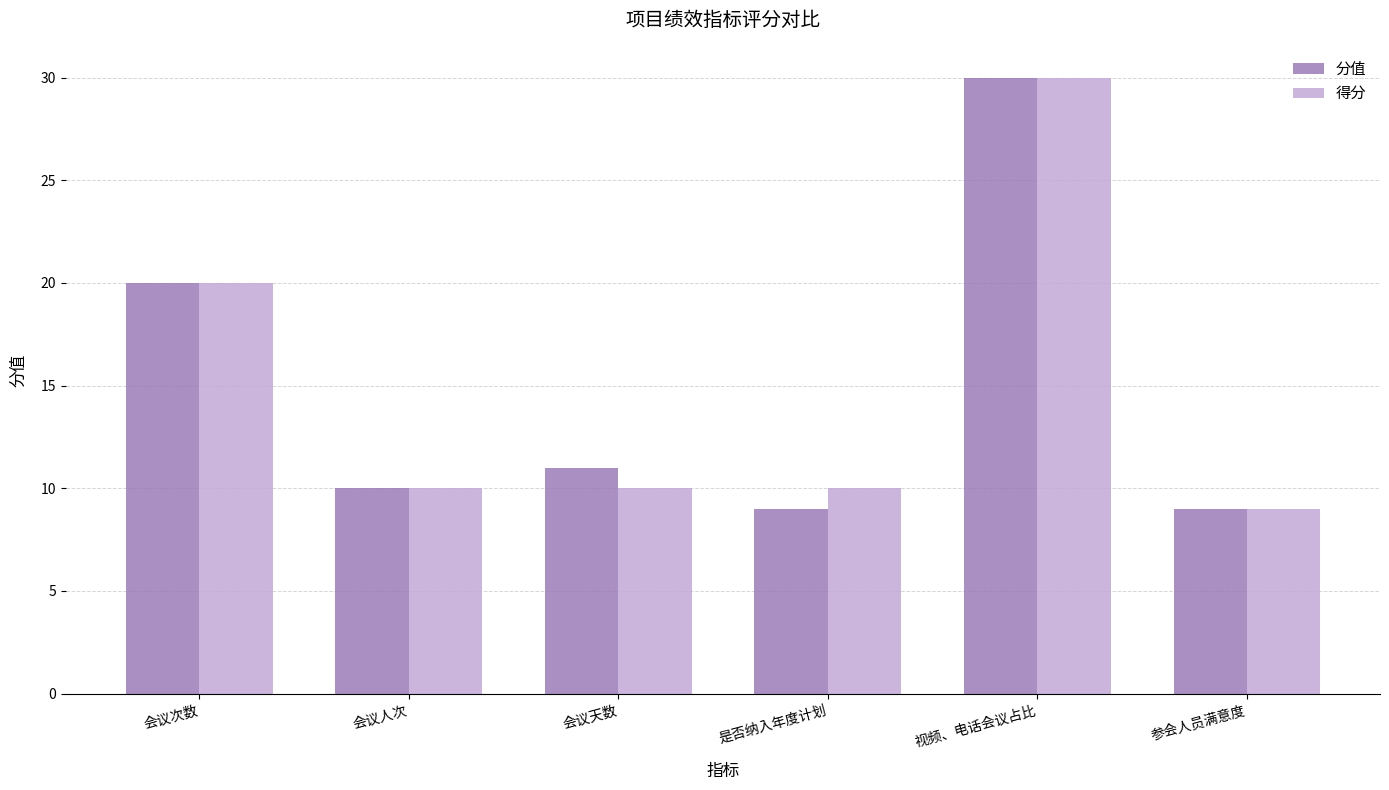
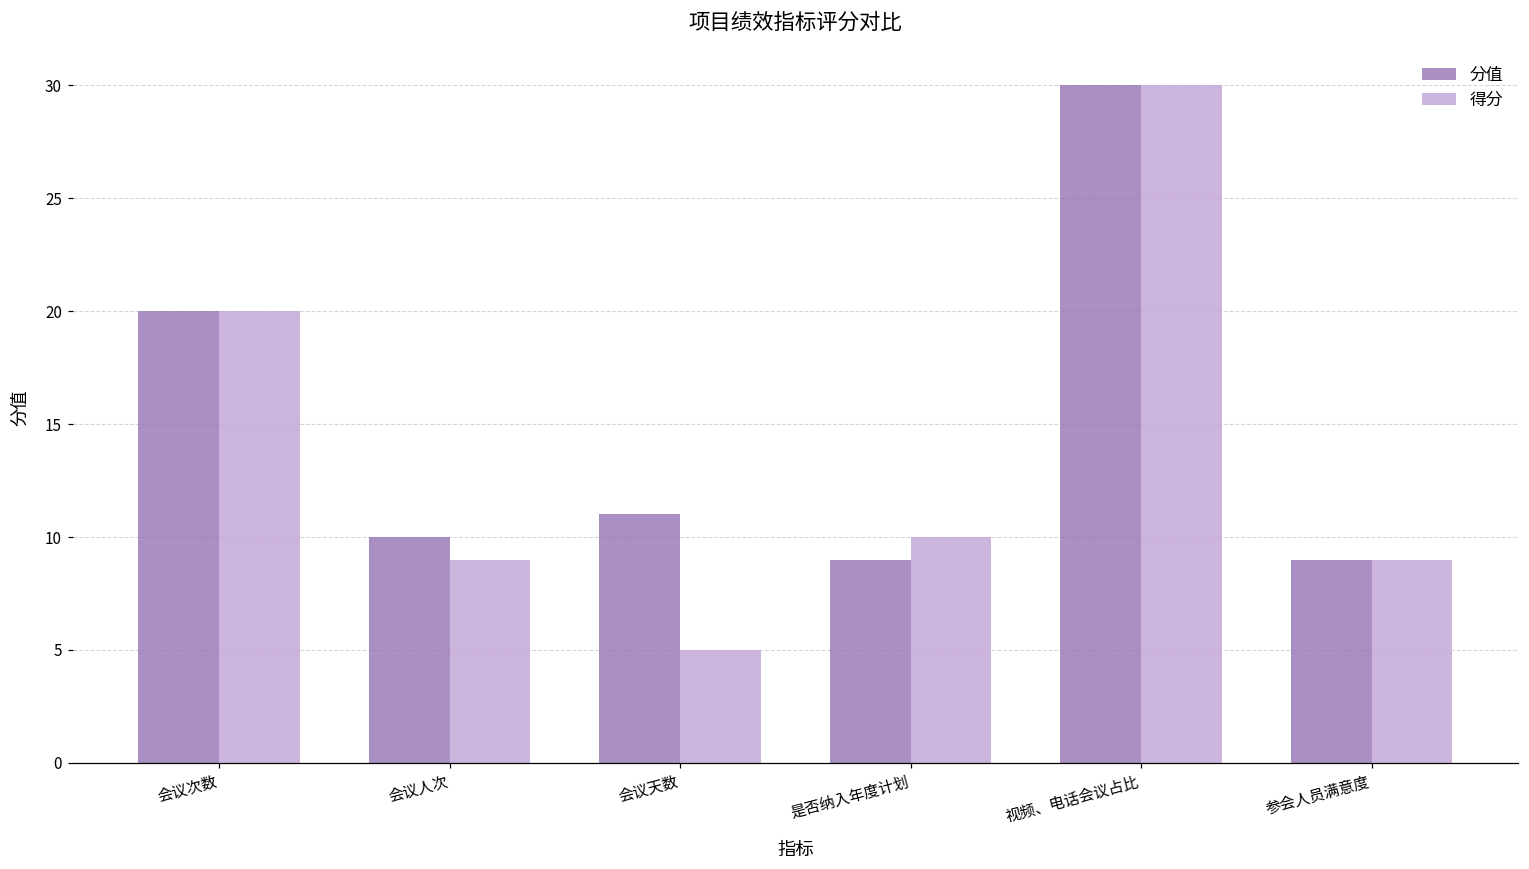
得分, 会议人次: 10 -> 9
得分, 会议天数: 10 -> 5
